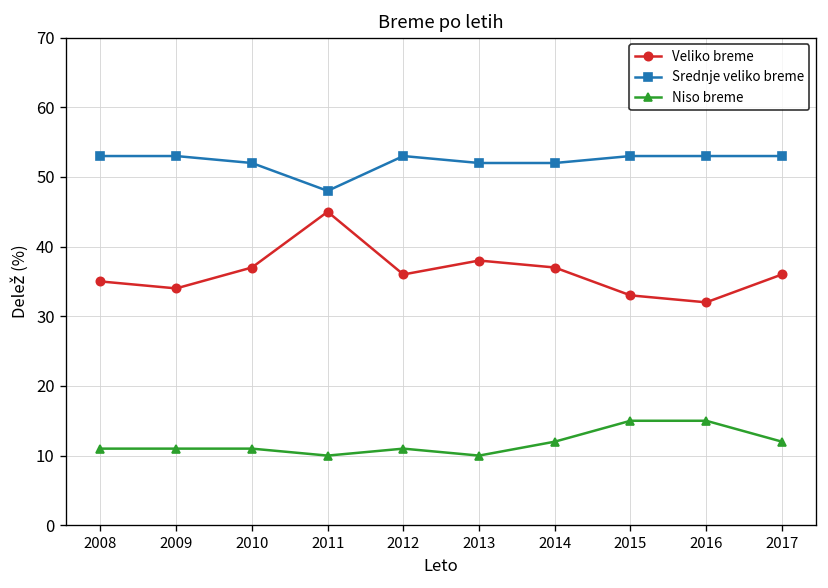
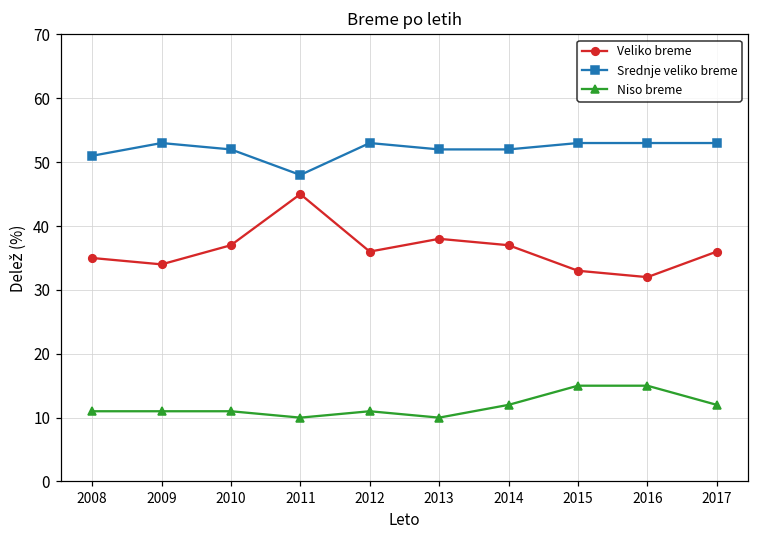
Srednje veliko breme, 2008: 53 -> 51
